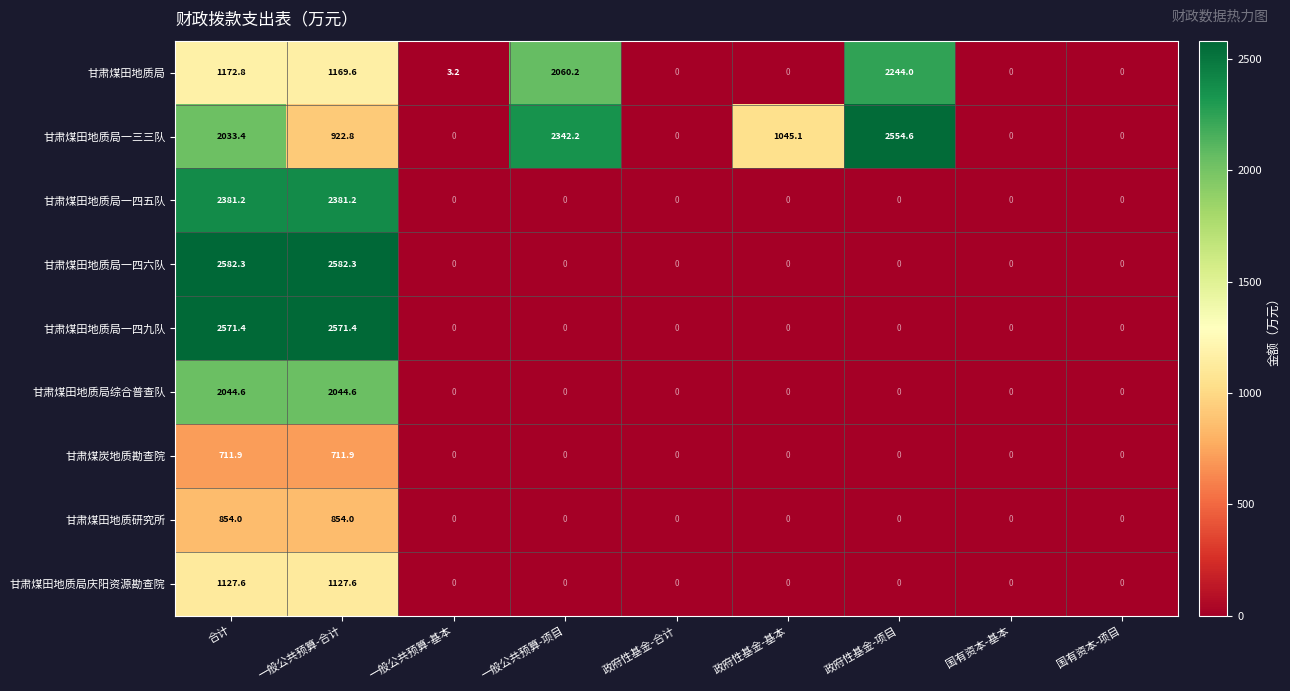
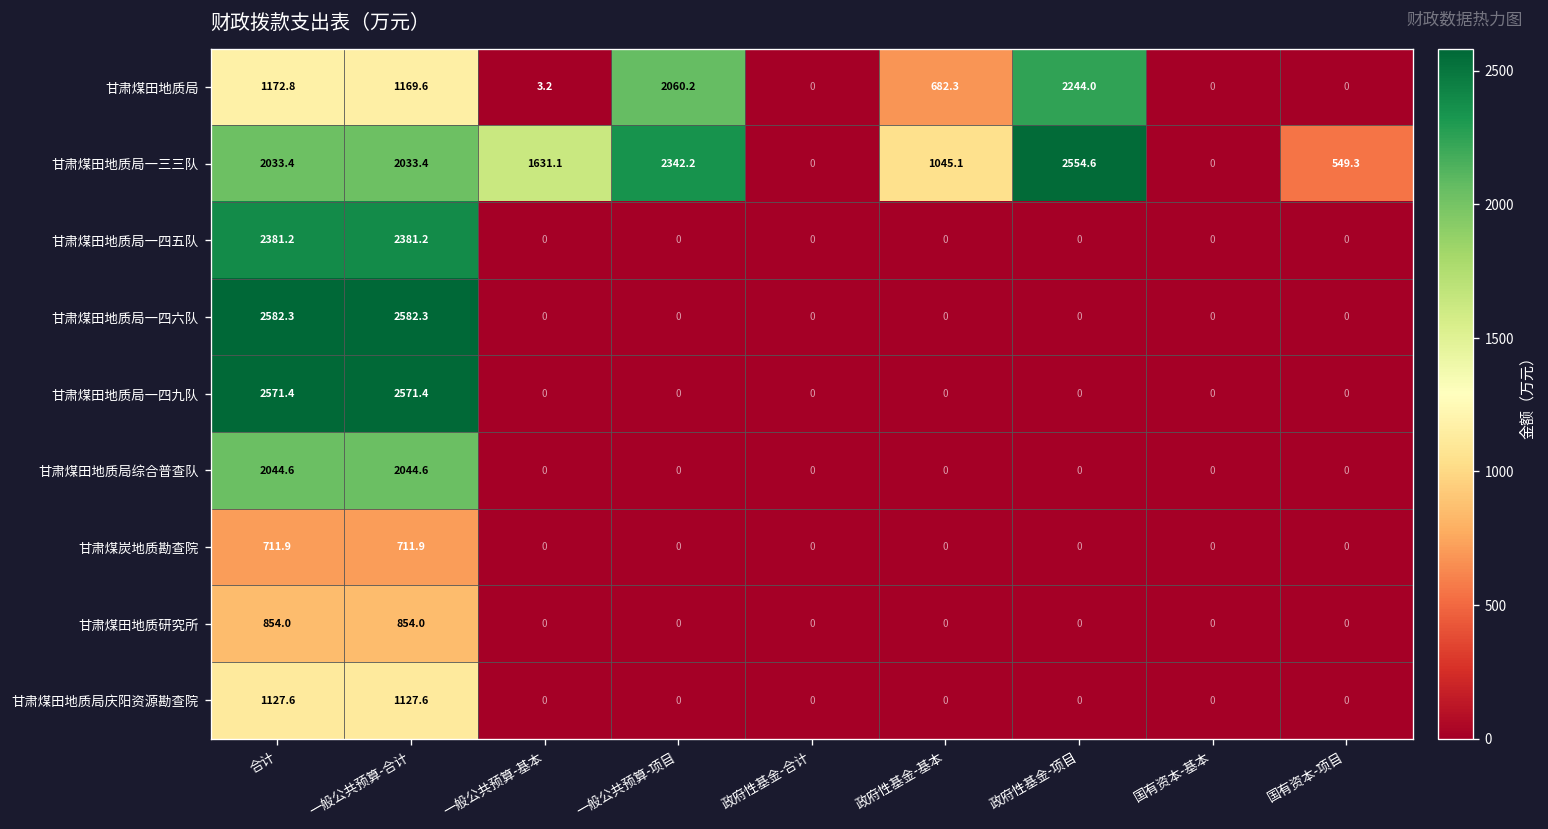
甘肃煤田地质局, 政府性基金-基本: 0 -> 682.3
甘肃煤田地质局一三三队, 一般公共预算-合计: 922.8 -> 2033.4
甘肃煤田地质局一三三队, 一般公共预算-基本: 0 -> 1631.1
甘肃煤田地质局一三三队, 国有资本-项目: 0 -> 549.3
